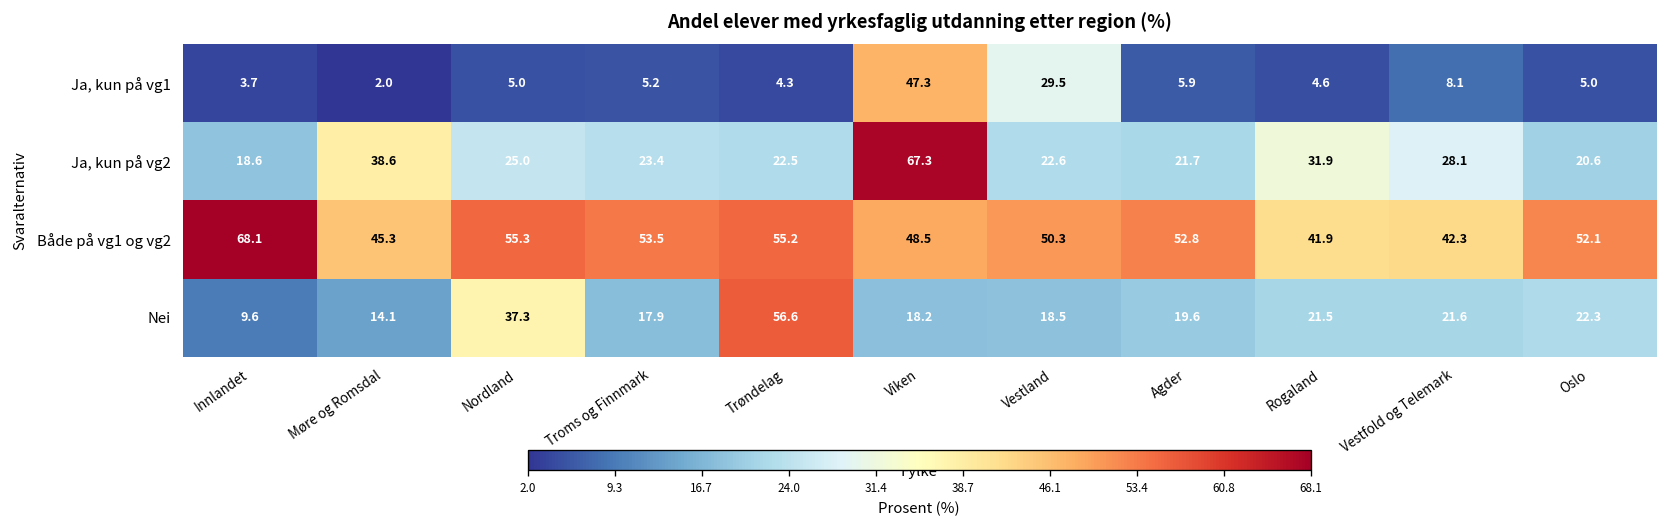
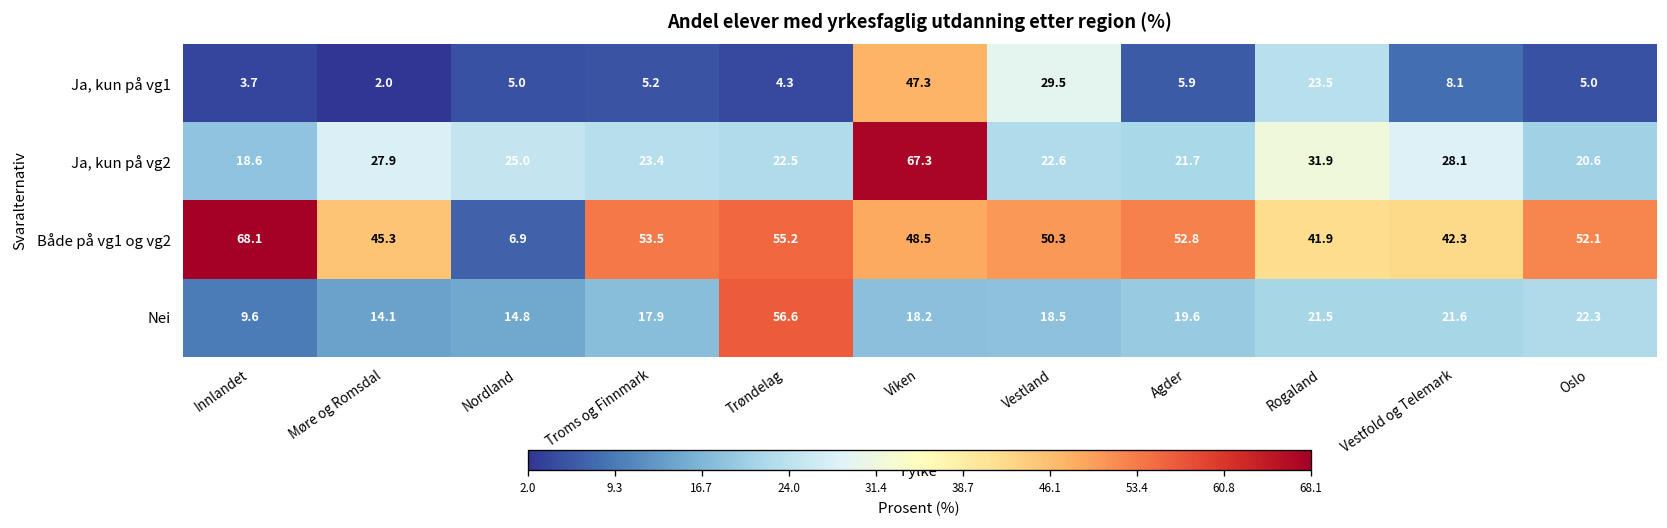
Ja, kun på vg1, Rogaland: 4.6 -> 23.5
Ja, kun på vg2, Møre og Romsdal: 38.6 -> 27.9
Både på vg1 og vg2, Nordland: 55.3 -> 6.9
Nei, Nordland: 37.3 -> 14.8
